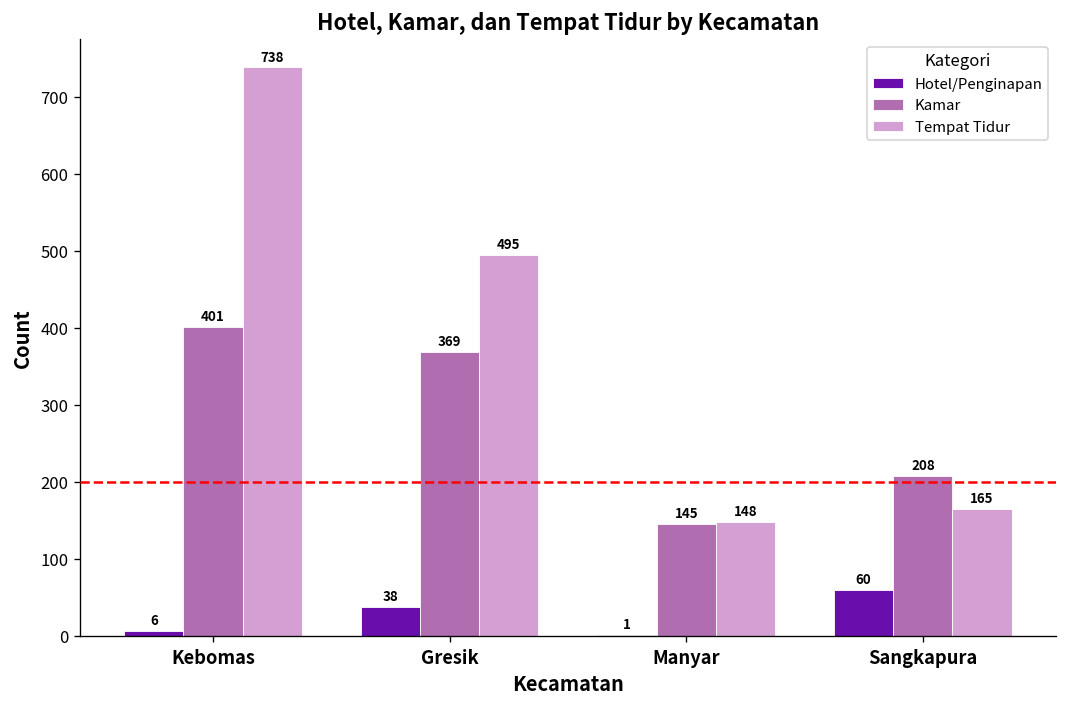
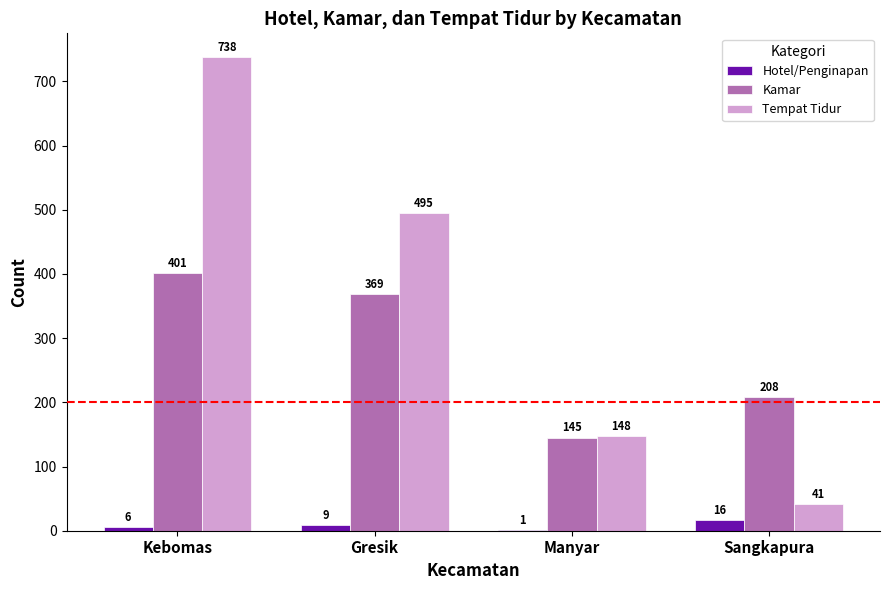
Hotel/Penginapan, Gresik: 38 -> 9
Hotel/Penginapan, Sangkapura: 60 -> 16
Tempat Tidur, Sangkapura: 165 -> 41
